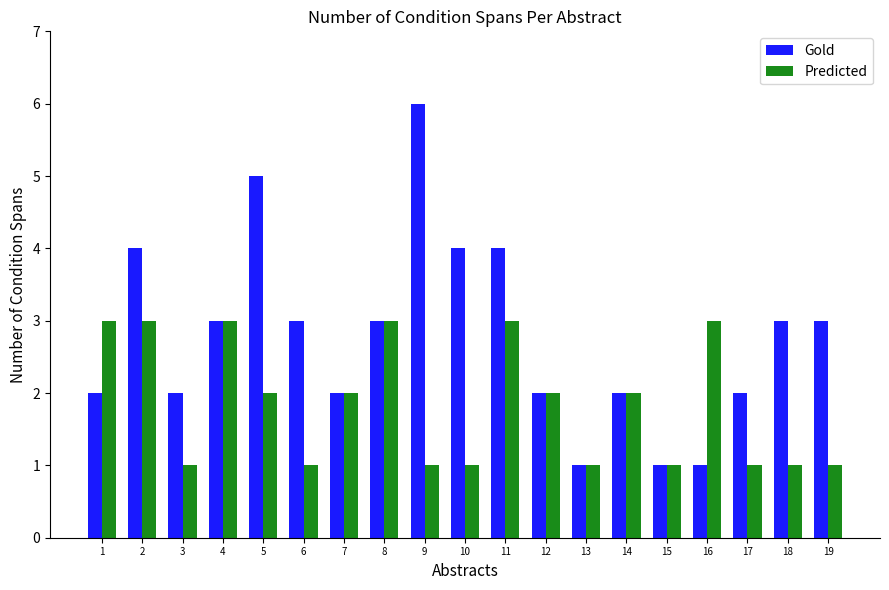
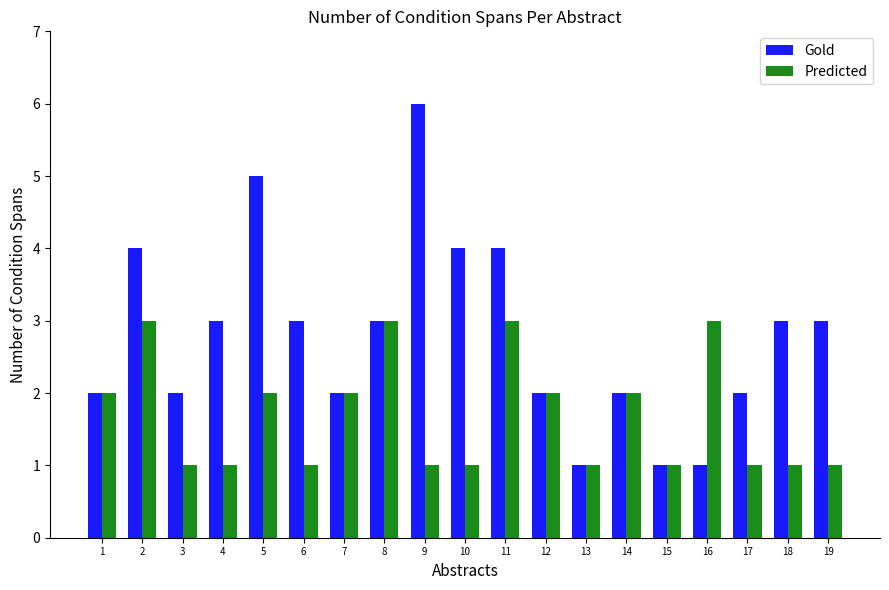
Predicted, 1: 3 -> 2
Predicted, 4: 3 -> 1
